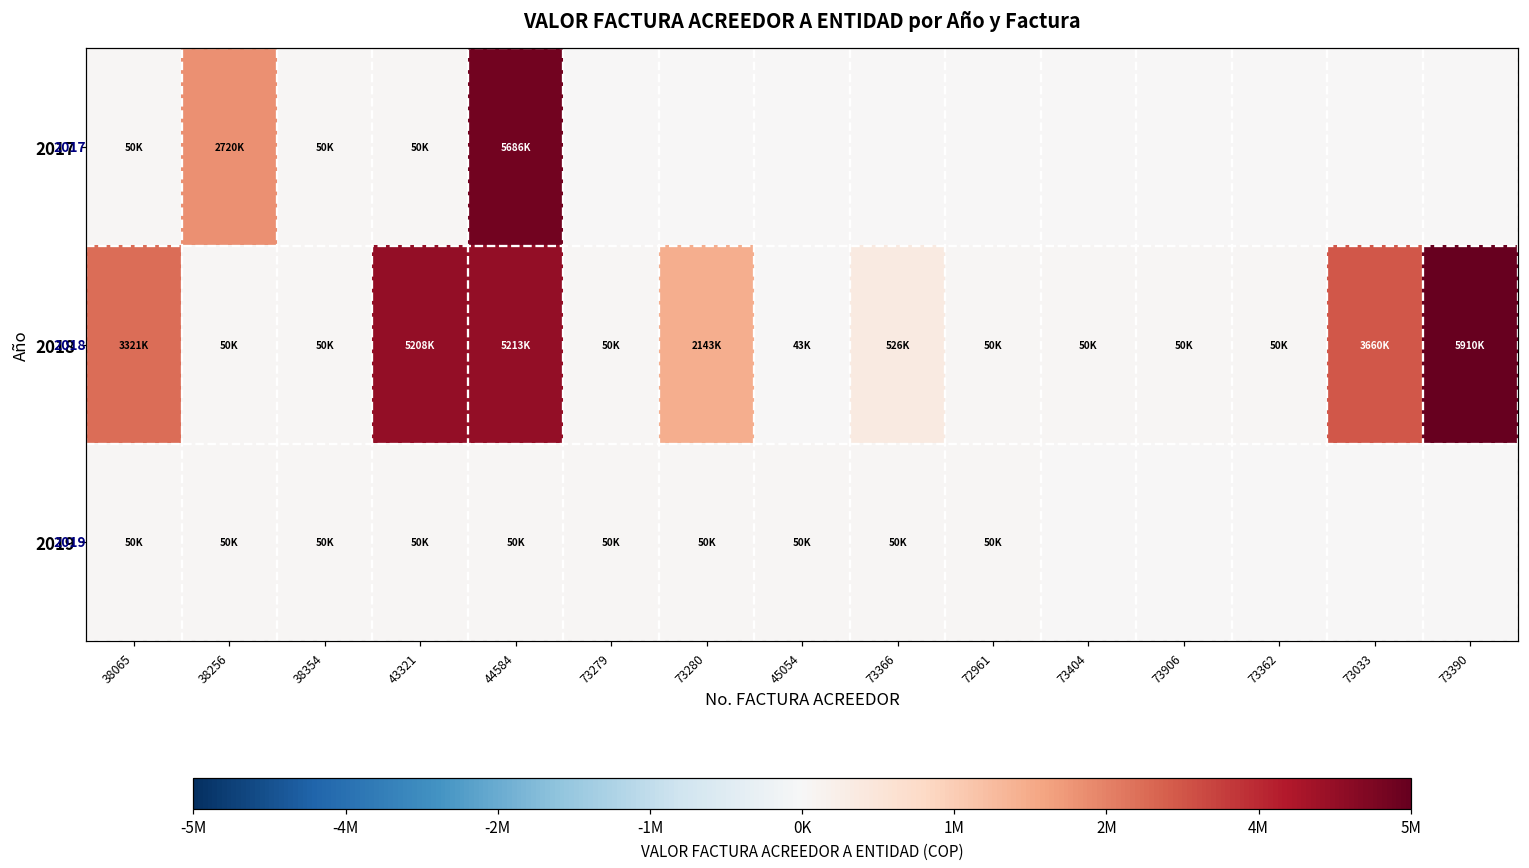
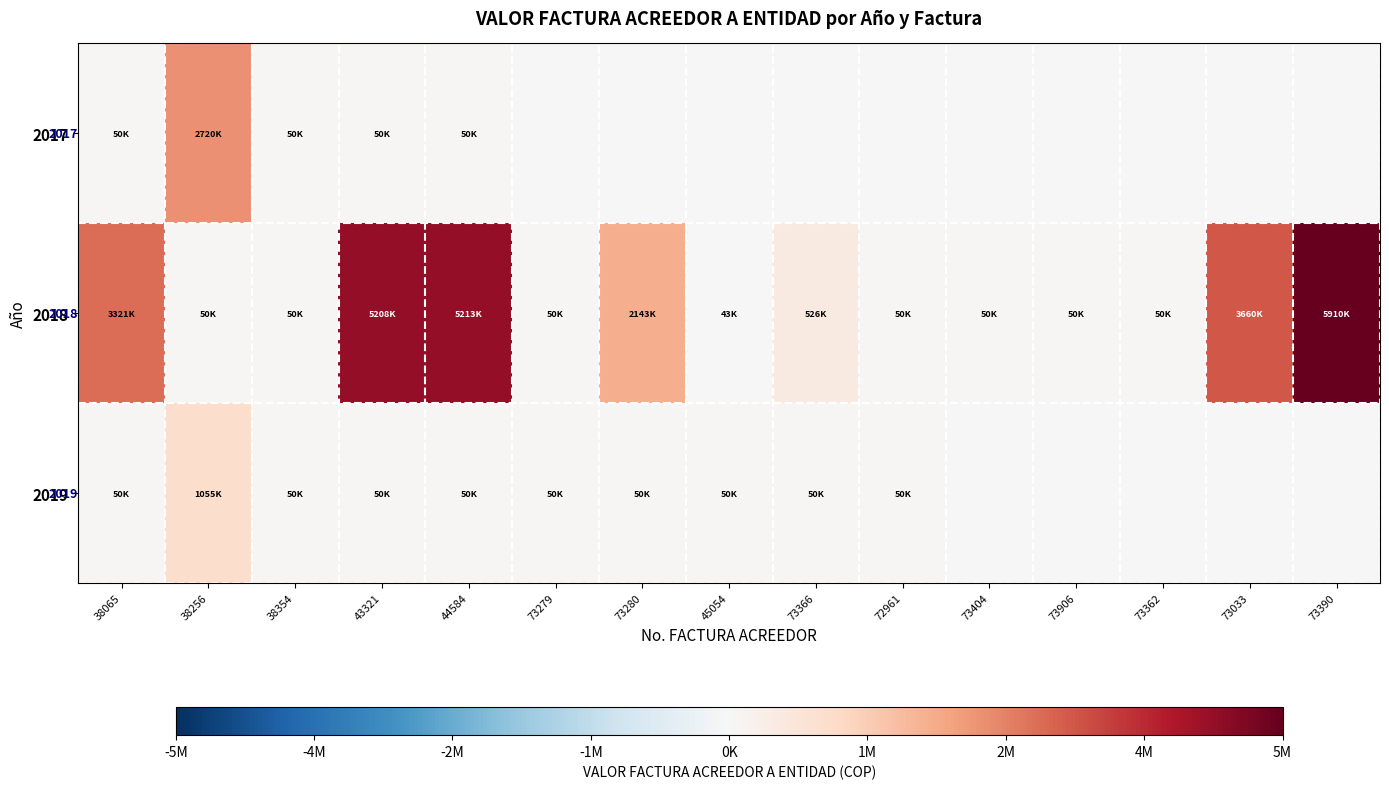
2017, 44584: 5686K -> 50K
2019, 38256: 50K -> 1055K
